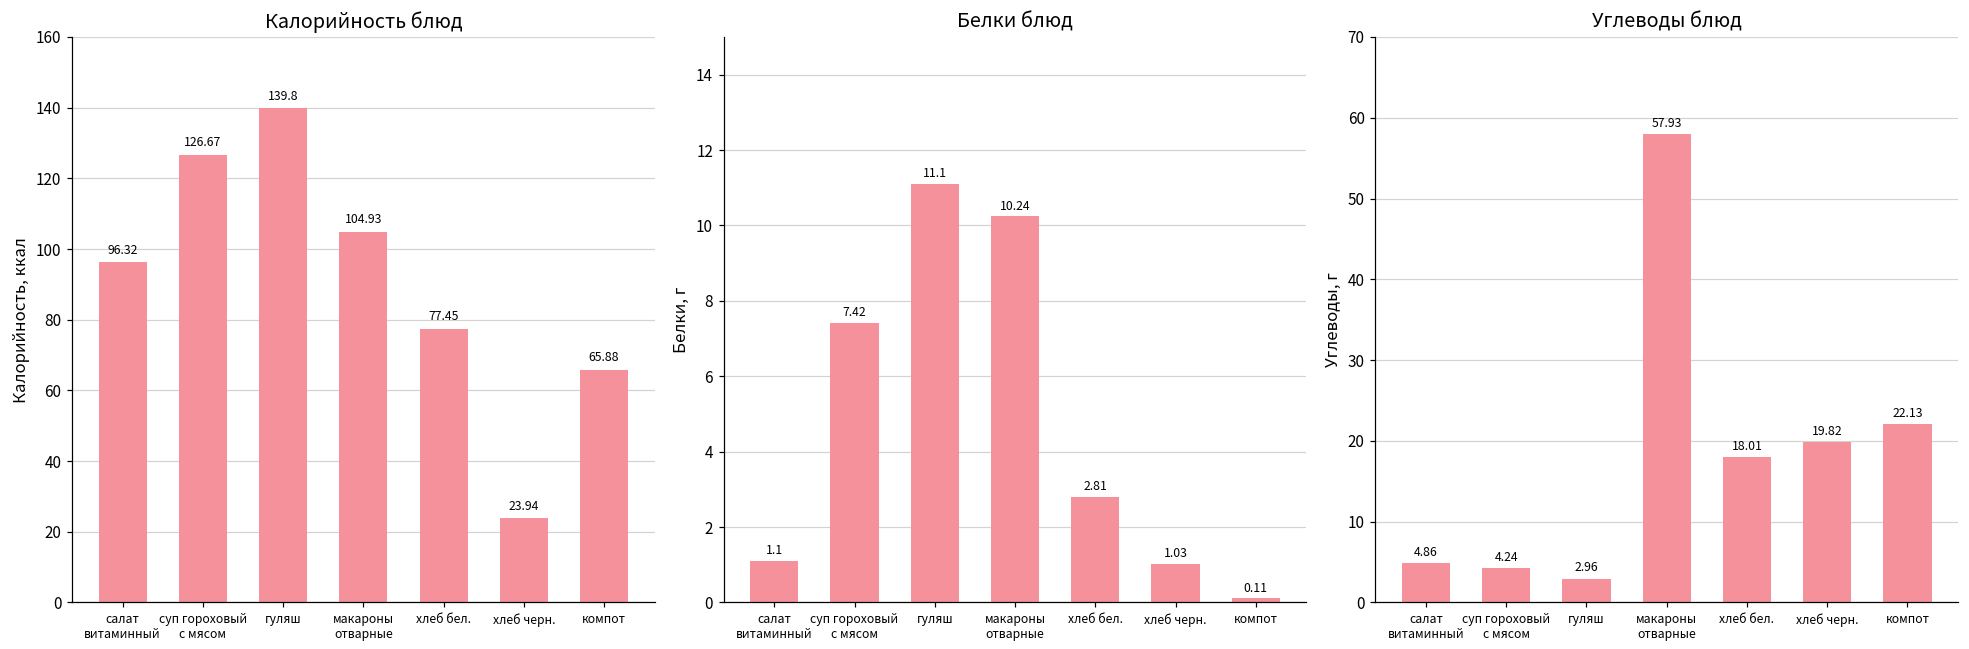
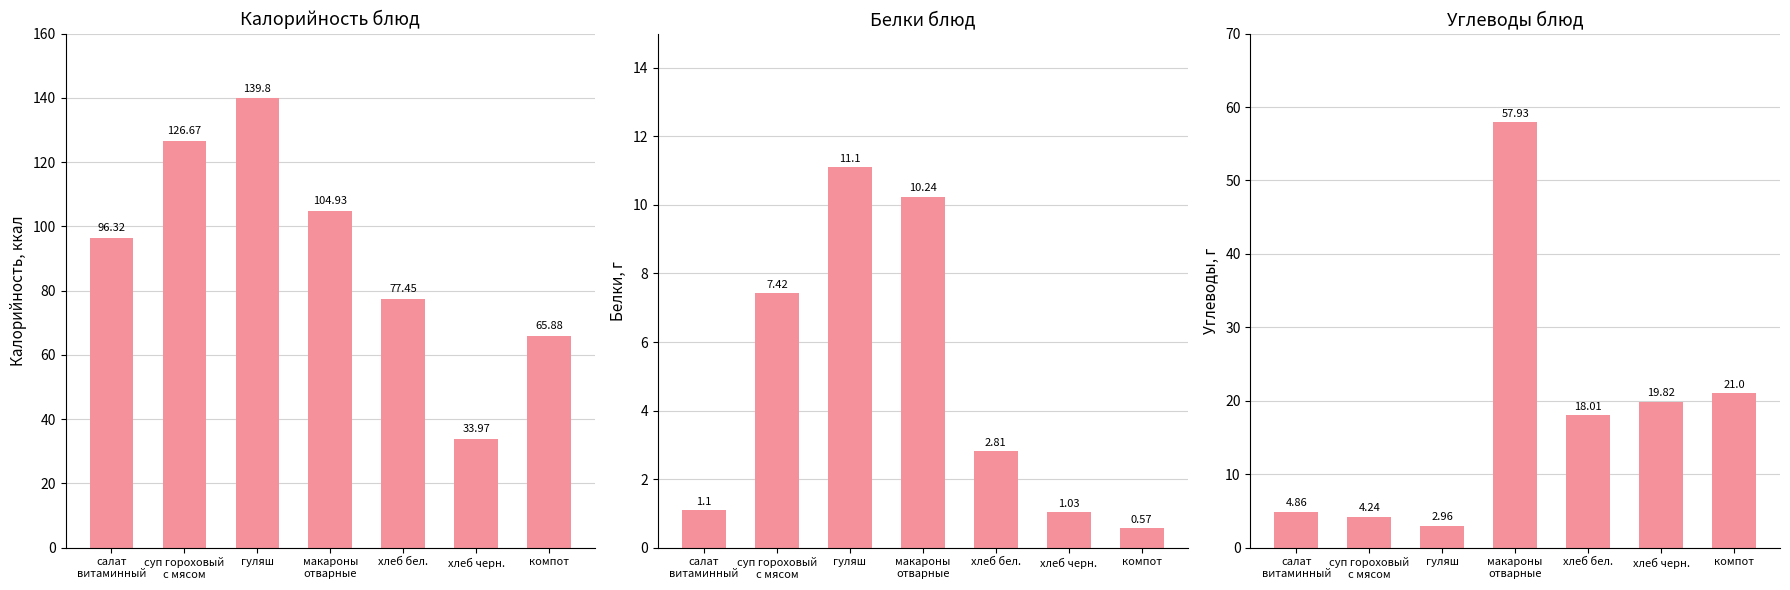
Калорийность блюд, хлеб черн.: 23.94 -> 33.97
Белки блюд, компот: 0.11 -> 0.57
Углеводы блюд, компот: 22.13 -> 21.0
